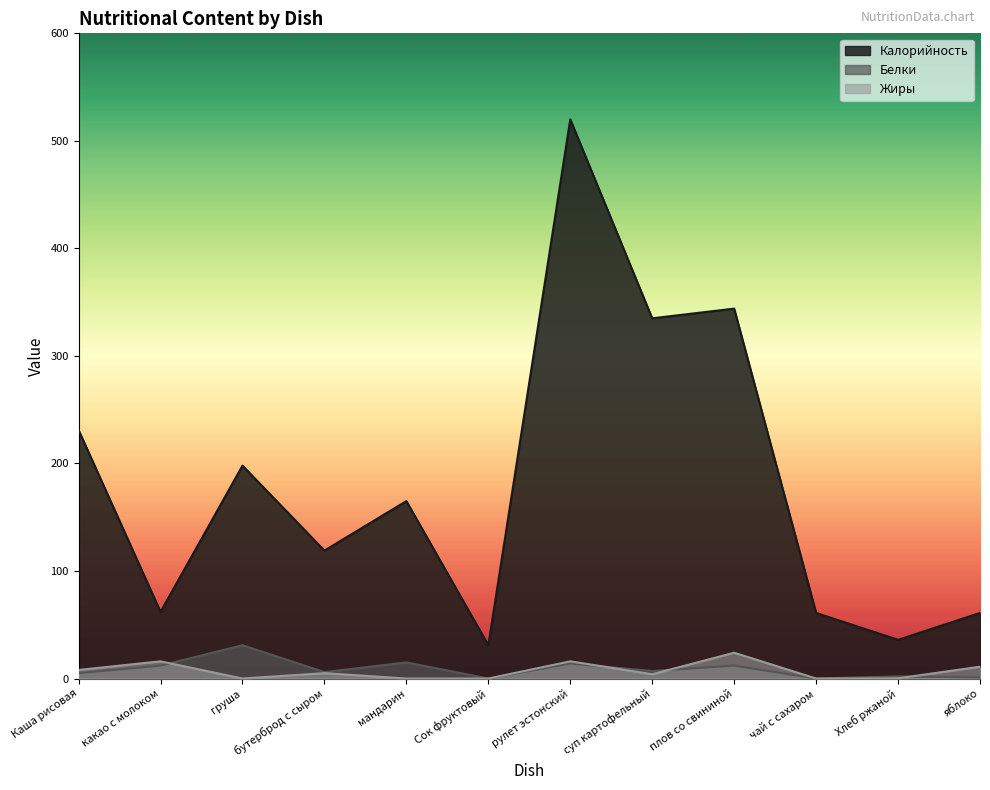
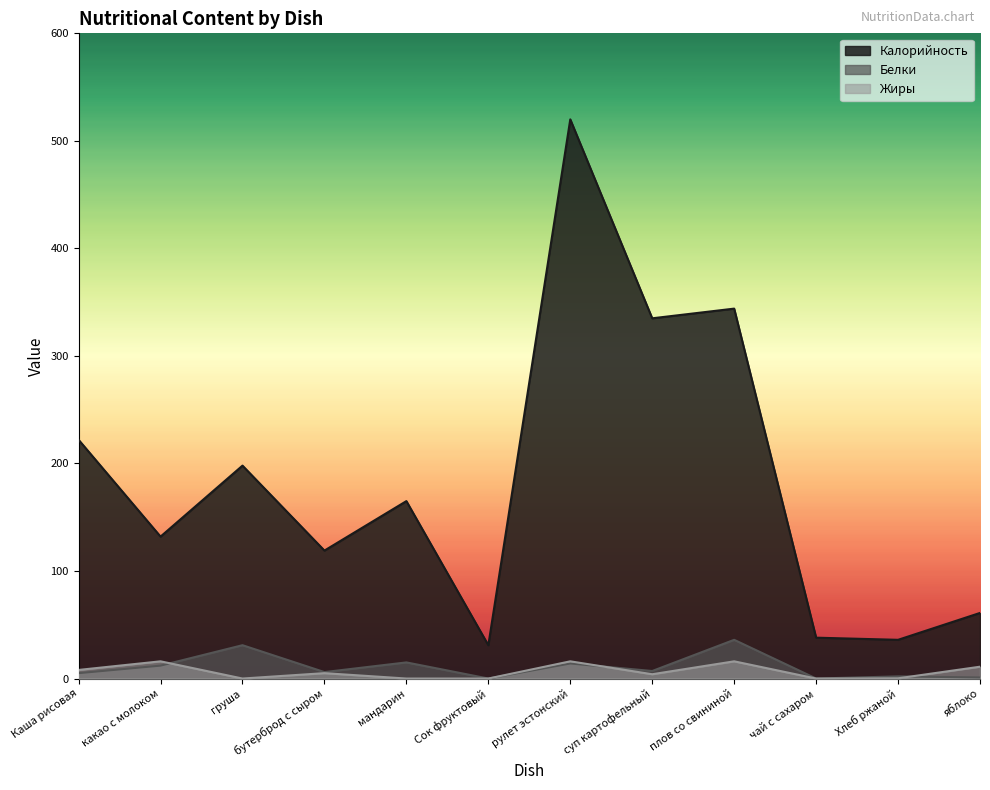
Калорийность, Каша рисовая: 231 -> 222
Калорийность, какао с молоком: 62 -> 132
Белки, плов со свининой: 12 -> 36
Жиры, плов со свининой: 24 -> 16
Калорийность, чай с сахаром: 61 -> 38
